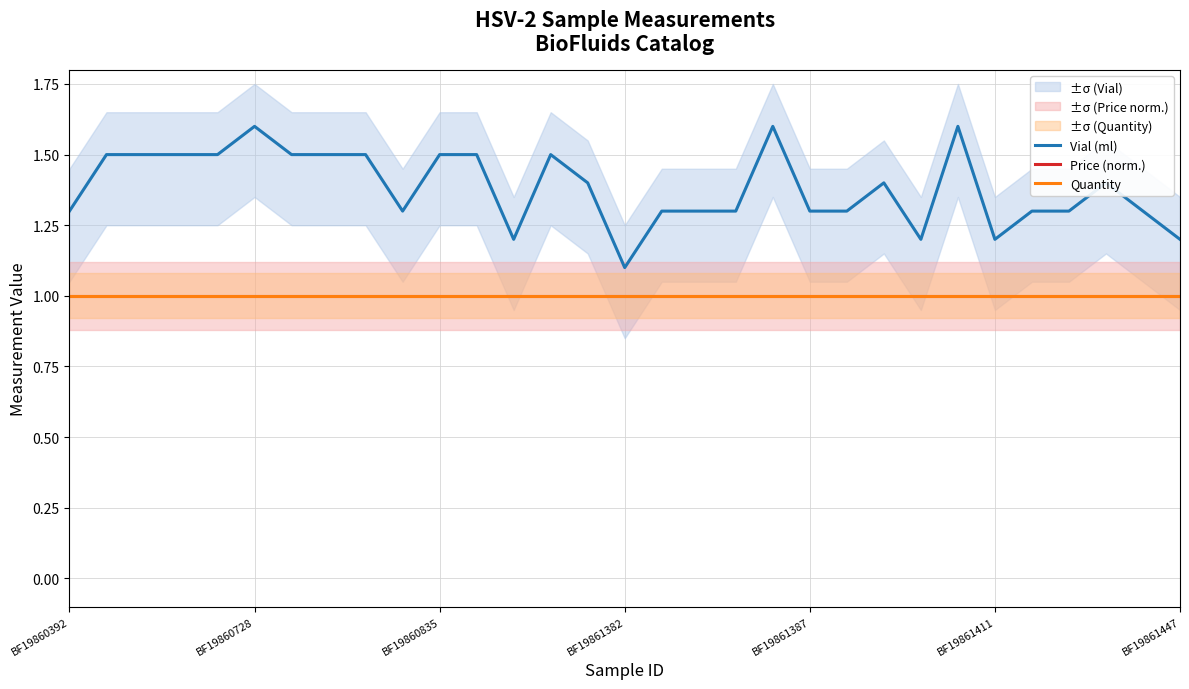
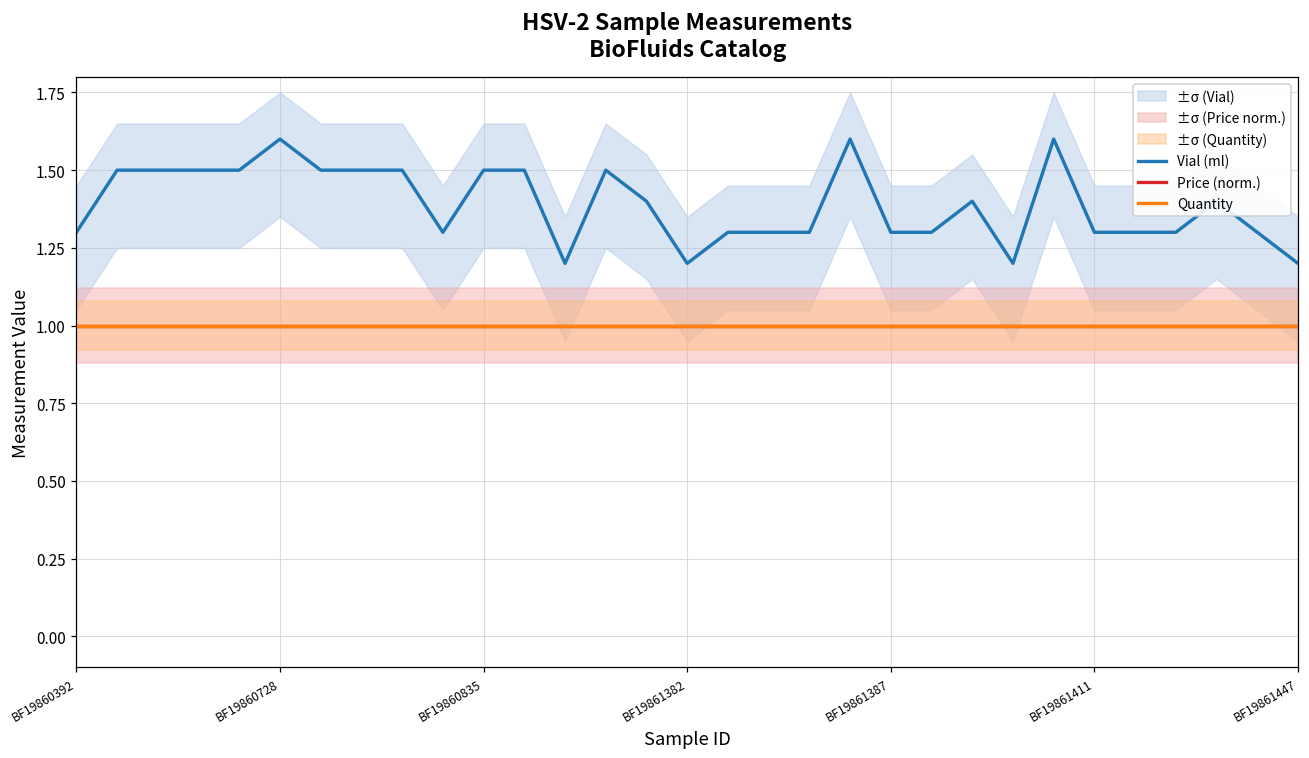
Vial (ml), BF19861382: 1.1 -> 1.2
Vial (ml), BF19861411: 1.2 -> 1.3
